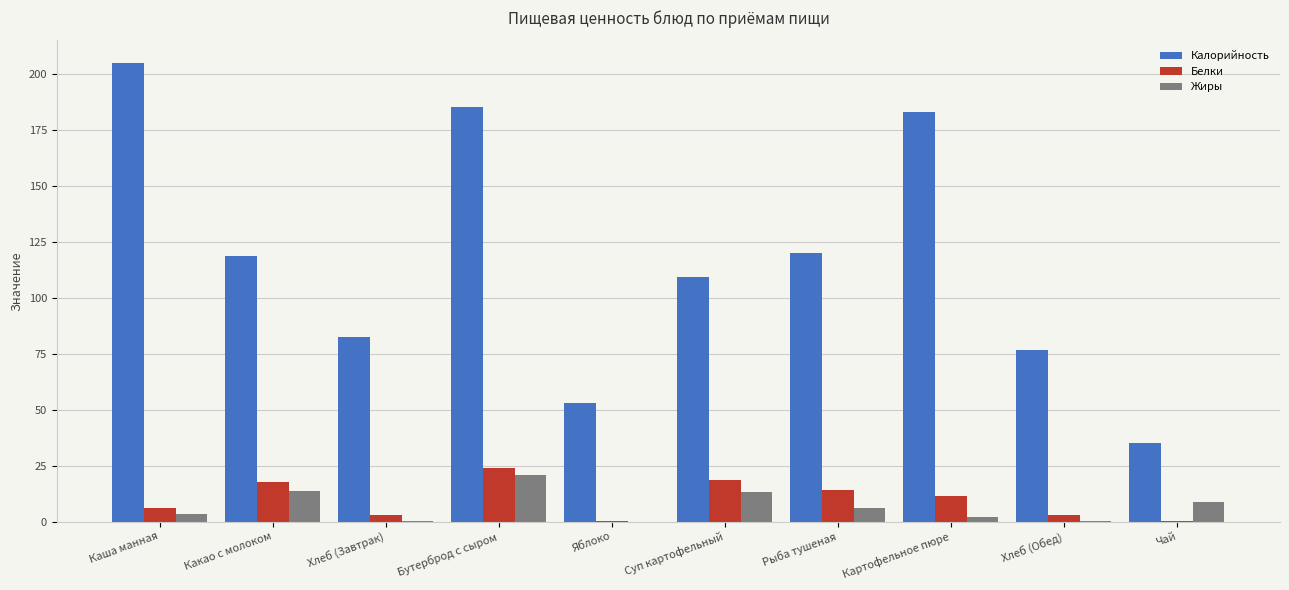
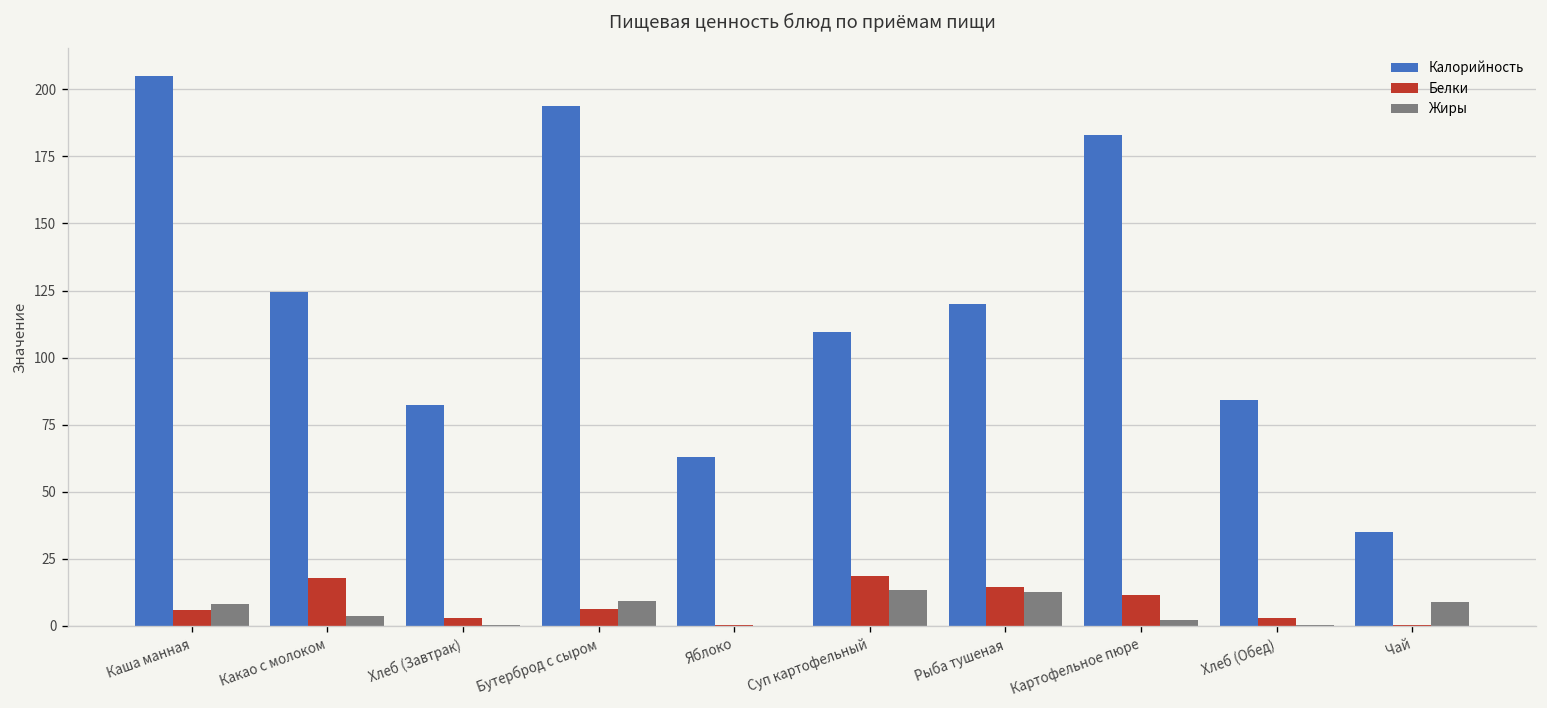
Жиры, Каша манная: 3 -> 8
Калорийность, Какао с молоком: 119 -> 124
Жиры, Какао с молоком: 14 -> 4
Калорийность, Бутерброд с сыром: 185 -> 194
Белки, Бутерброд с сыром: 24 -> 6
Жиры, Бутерброд с сыром: 21 -> 9
Калорийность, Яблоко: 53 -> 63
Жиры, Рыба тушеная: 6 -> 13
Калорийность, Хлеб (Обед): 77 -> 84
